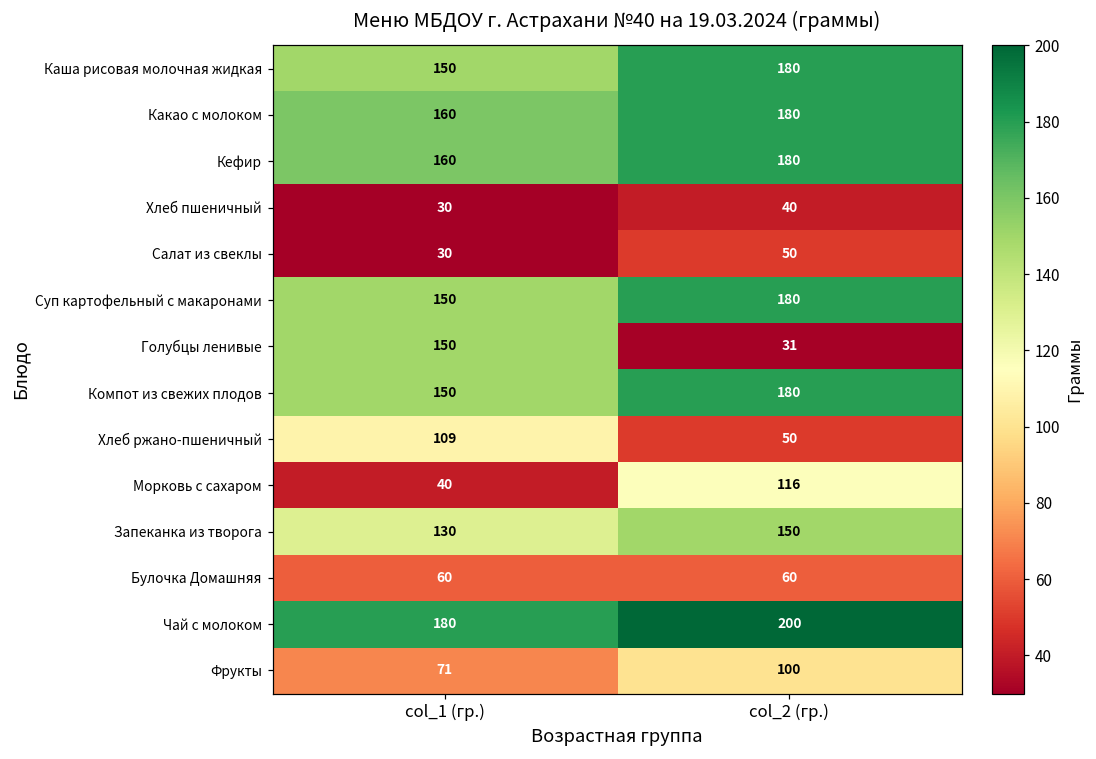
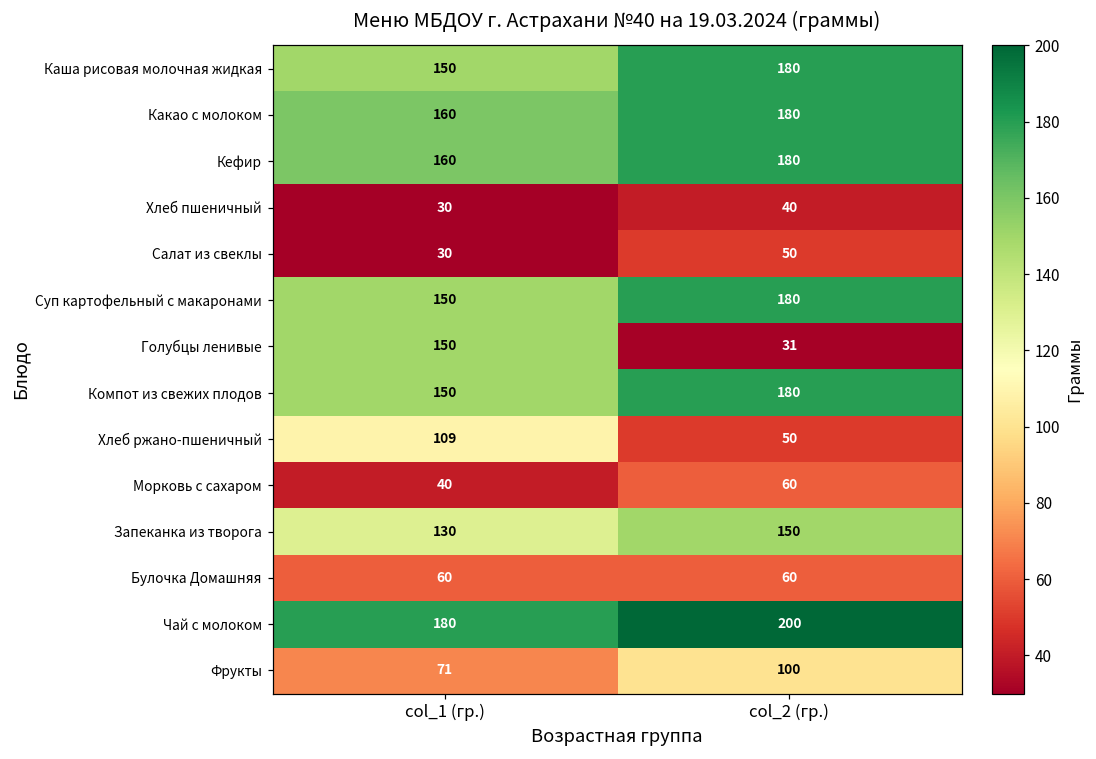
Морковь с сахаром, col_2 (гр.): 116 -> 60
